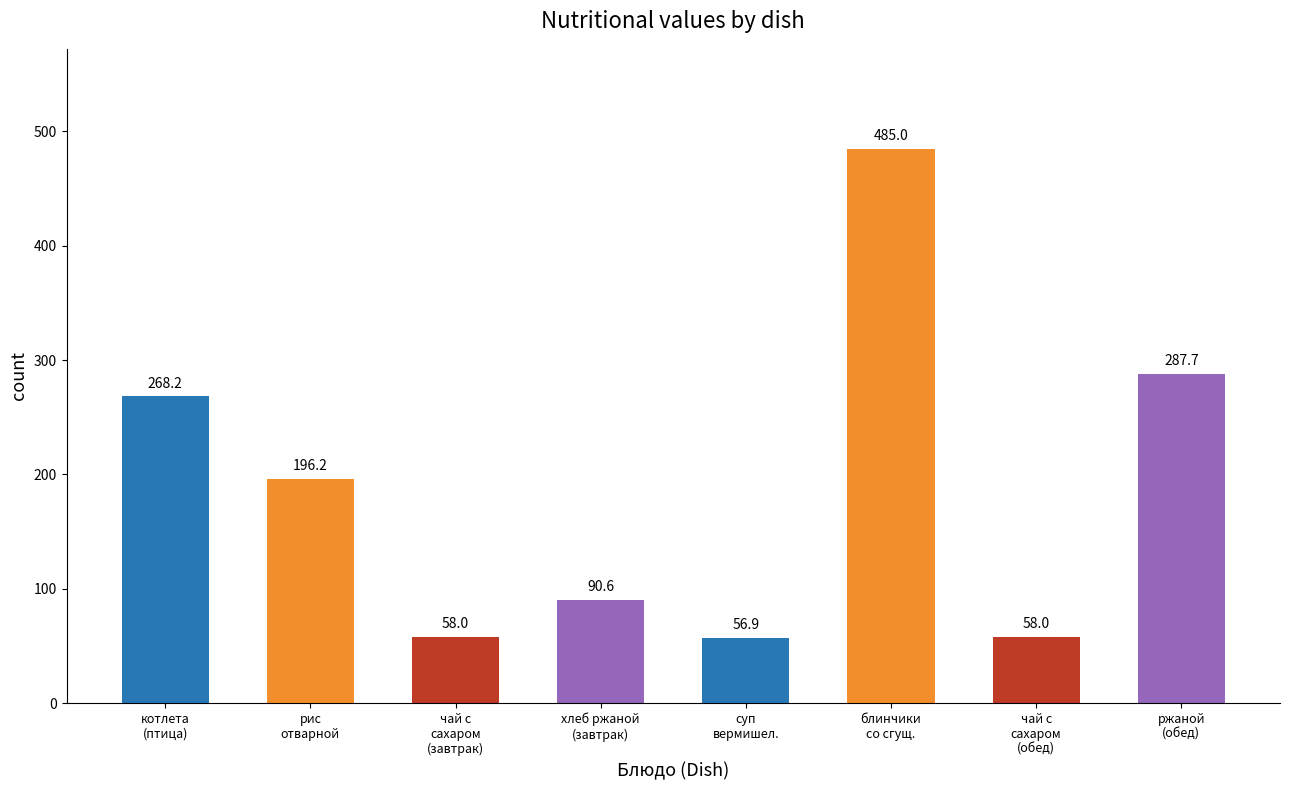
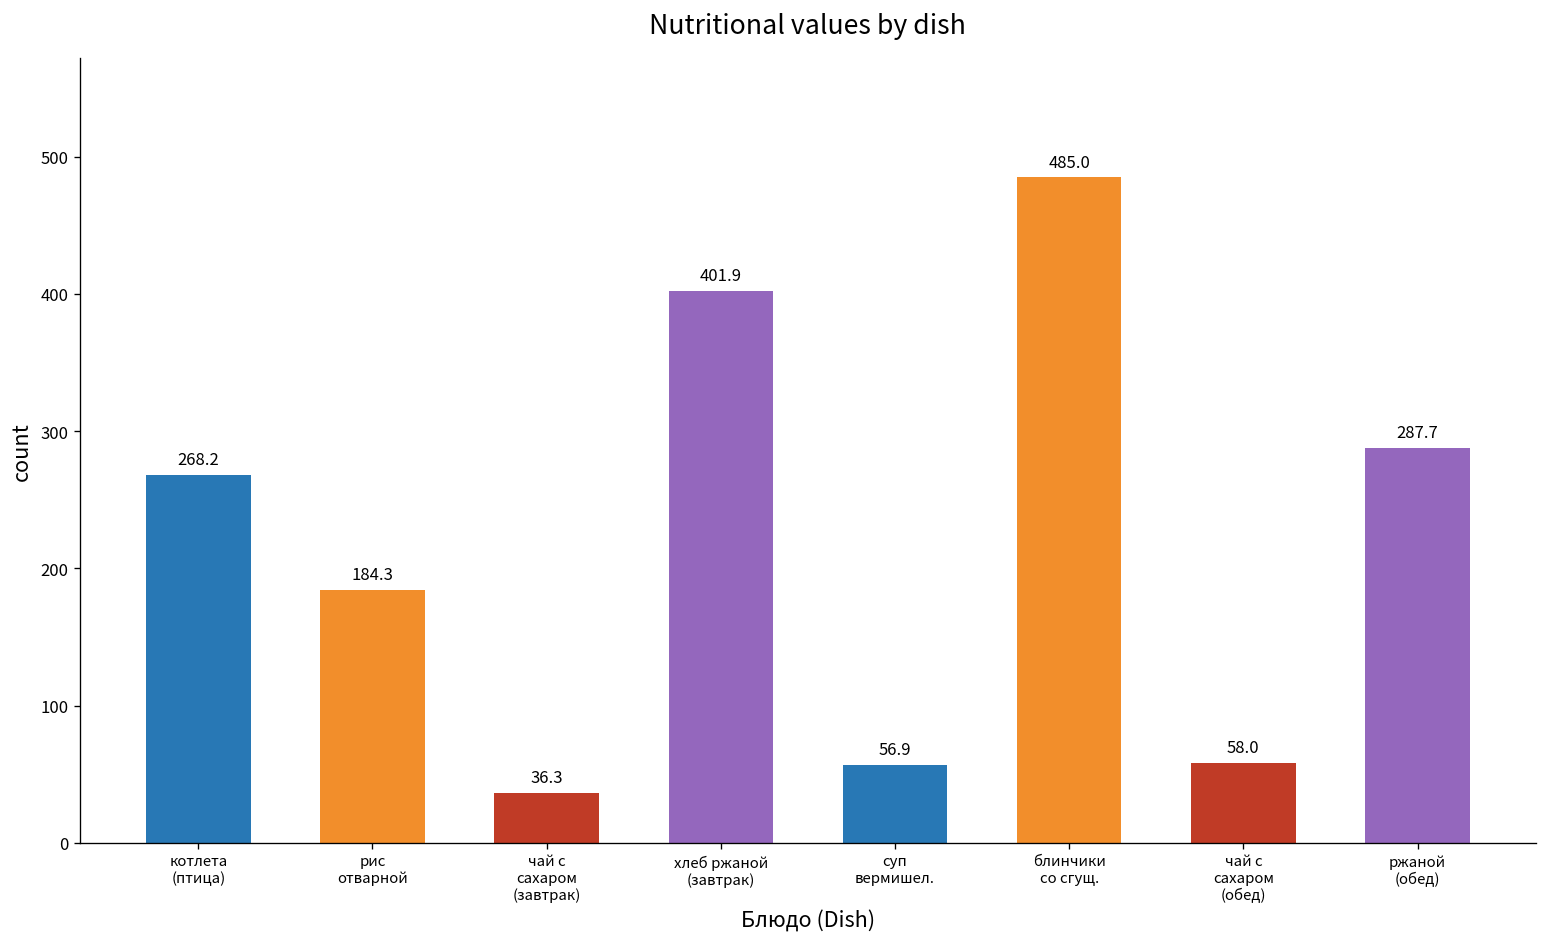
рис отварной: 196.2 -> 184.3
чай с сахаром (завтрак): 58.0 -> 36.3
хлеб ржаной (завтрак): 90.6 -> 401.9
